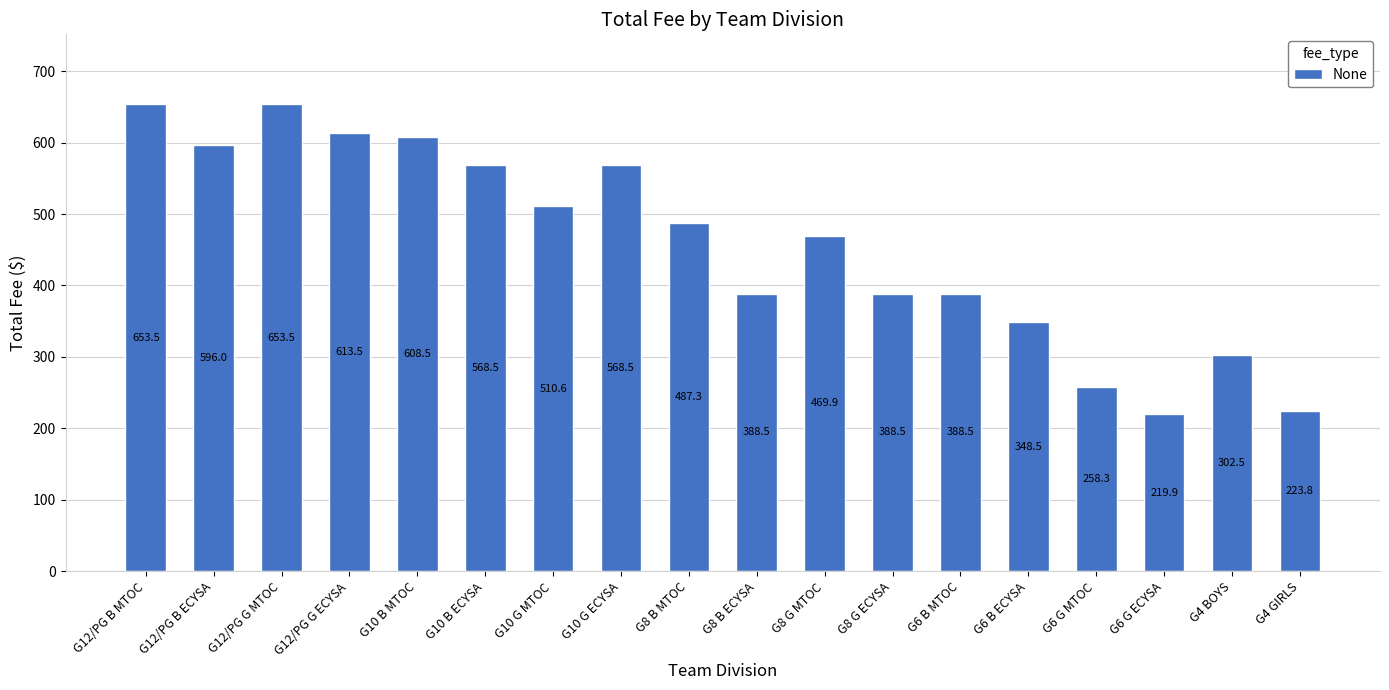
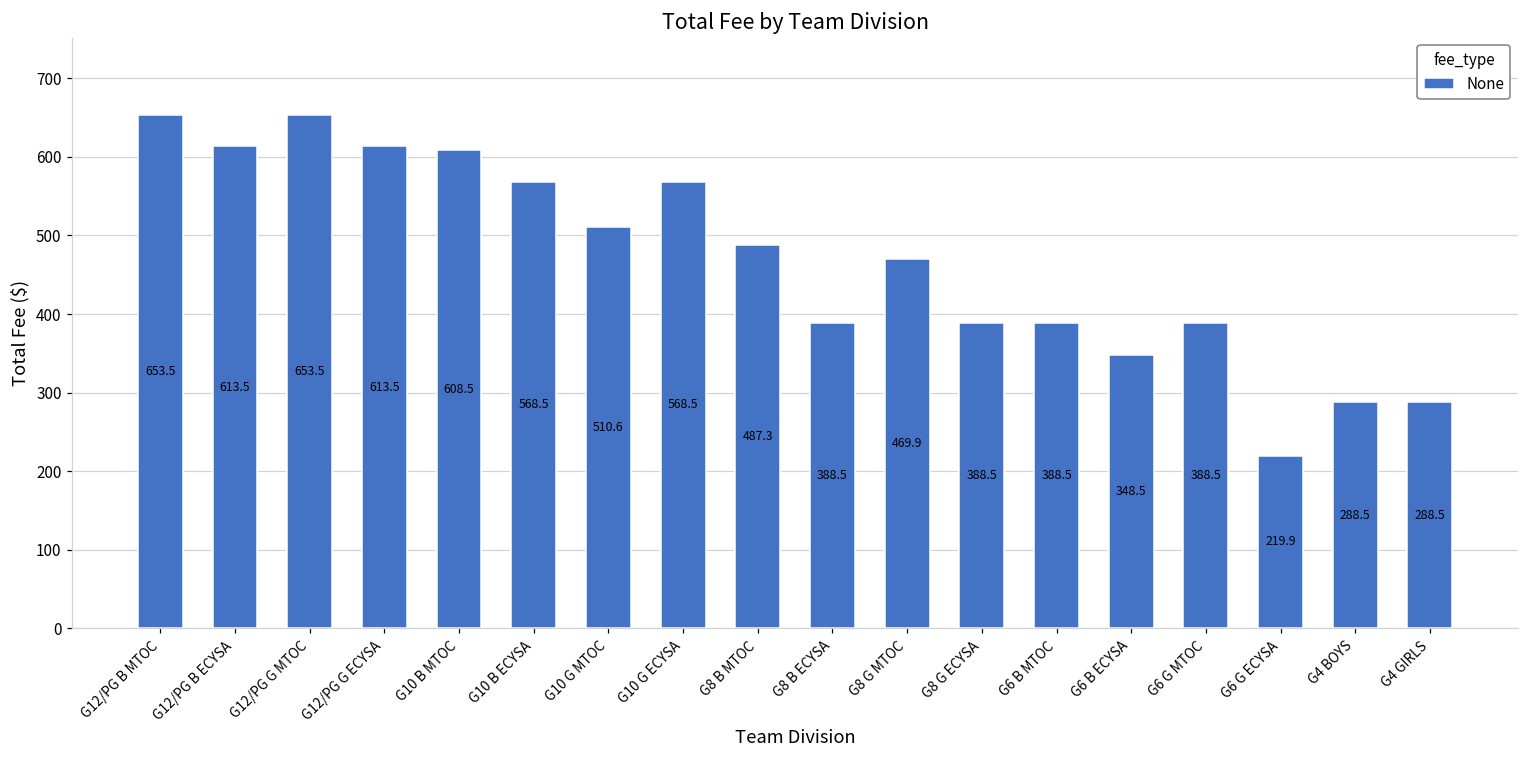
G12/PG B ECYSA: 596.0 -> 613.5
G6 G MTOC: 258.3 -> 388.5
G4 BOYS: 302.5 -> 288.5
G4 GIRLS: 223.8 -> 288.5
